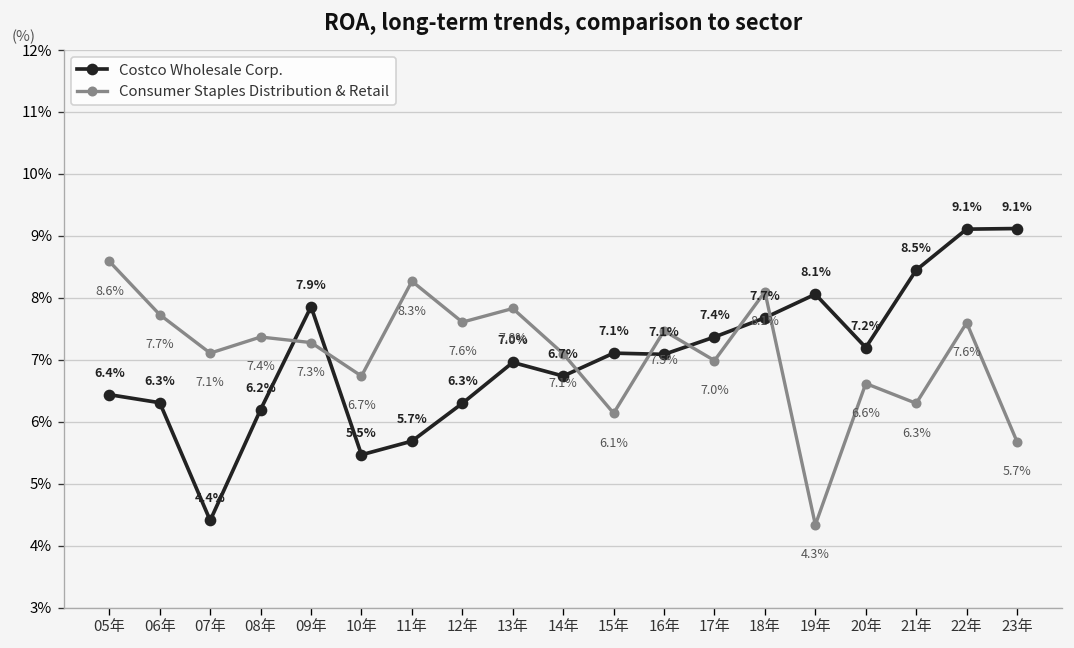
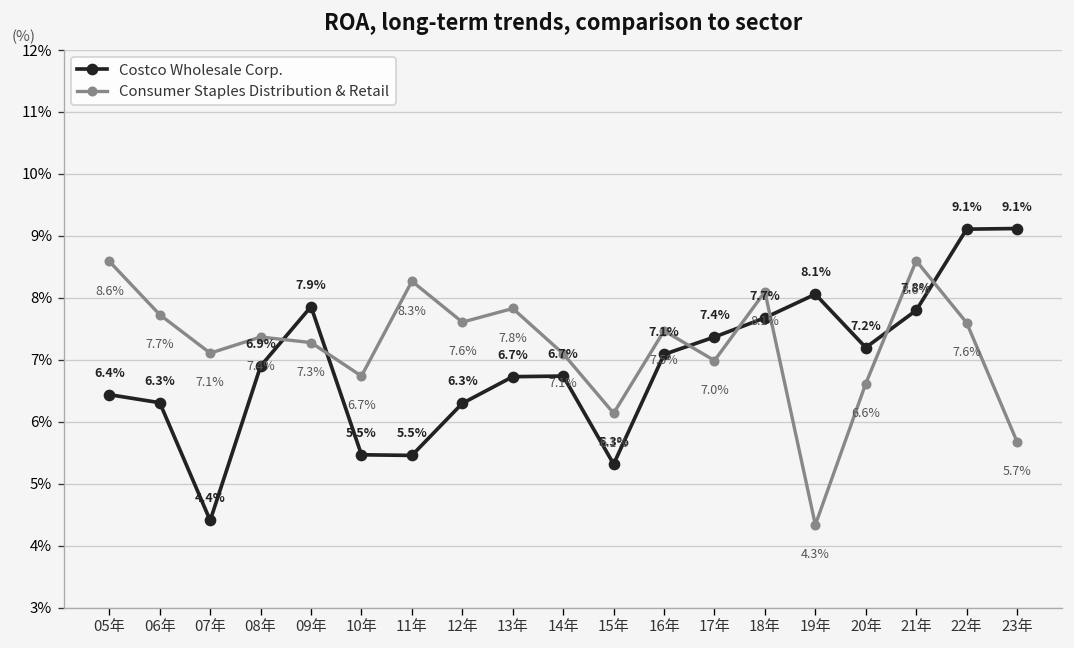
Costco Wholesale Corp., 08年: 6.2% -> 6.9%
Costco Wholesale Corp., 11年: 5.7% -> 5.5%
Costco Wholesale Corp., 13年: 7.0% -> 6.7%
Costco Wholesale Corp., 15年: 7.1% -> 5.3%
Costco Wholesale Corp., 21年: 8.5% -> 7.8%
Consumer Staples Distribution & Retail, 21年: 6.3% -> 8.6%
